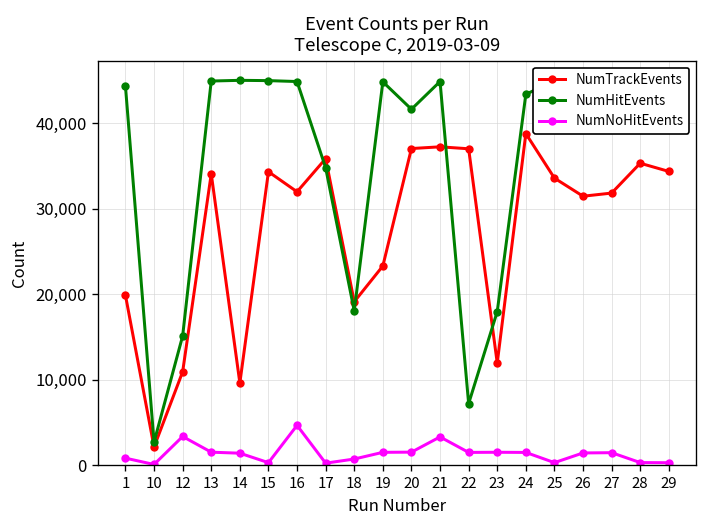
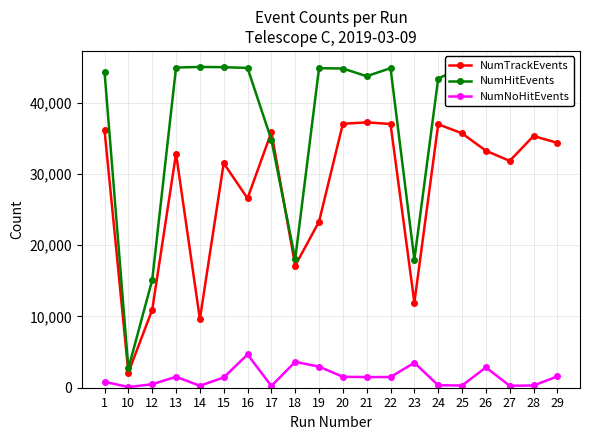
NumTrackEvents, 1: 20,000 -> 36,000
NumNoHitEvents, 12: 3,000 -> 0
NumTrackEvents, 13: 34,000 -> 33,000
NumNoHitEvents, 14: 1,000 -> 0
NumTrackEvents, 15: 34,000 -> 32,000
NumNoHitEvents, 15: 0 -> 1,000
NumTrackEvents, 16: 32,000 -> 27,000
NumTrackEvents, 18: 19,000 -> 17,000
NumNoHitEvents, 18: 1,000 -> 4,000
NumNoHitEvents, 19: 2,000 -> 3,000
NumHitEvents, 20: 42,000 -> 45,000
NumHitEvents, 21: 45,000 -> 44,000
NumNoHitEvents, 21: 3,000 -> 1,000
NumHitEvents, 22: 7,000 -> 45,000
NumNoHitEvents, 23: 2,000 -> 4,000
NumTrackEvents, 24: 39,000 -> 37,000
NumNoHitEvents, 24: 2,000 -> 0
NumTrackEvents, 25: 34,000 -> 36,000
NumTrackEvents, 26: 31,000 -> 33,000
NumNoHitEvents, 26: 1,000 -> 3,000
NumNoHitEvents, 27: 1,000 -> 0
NumNoHitEvents, 29: 0 -> 2,000
